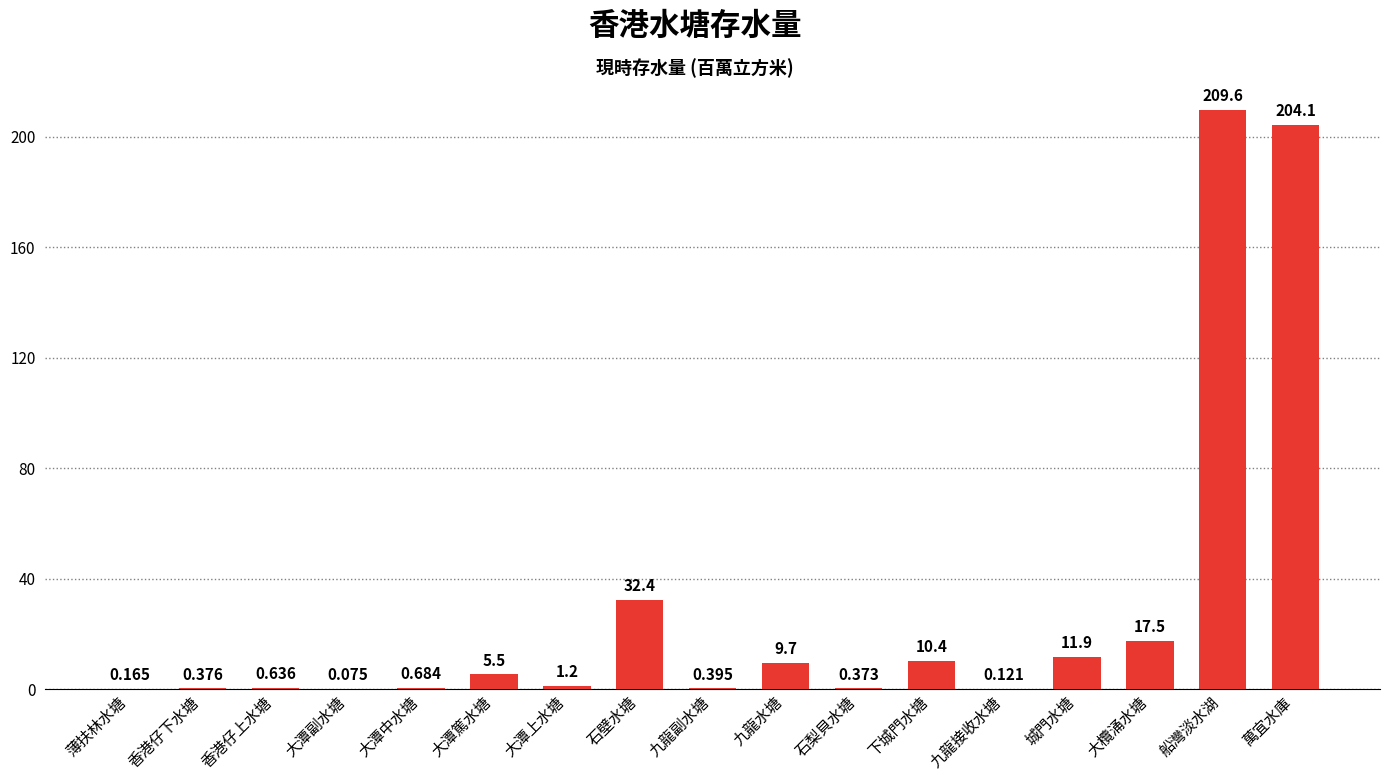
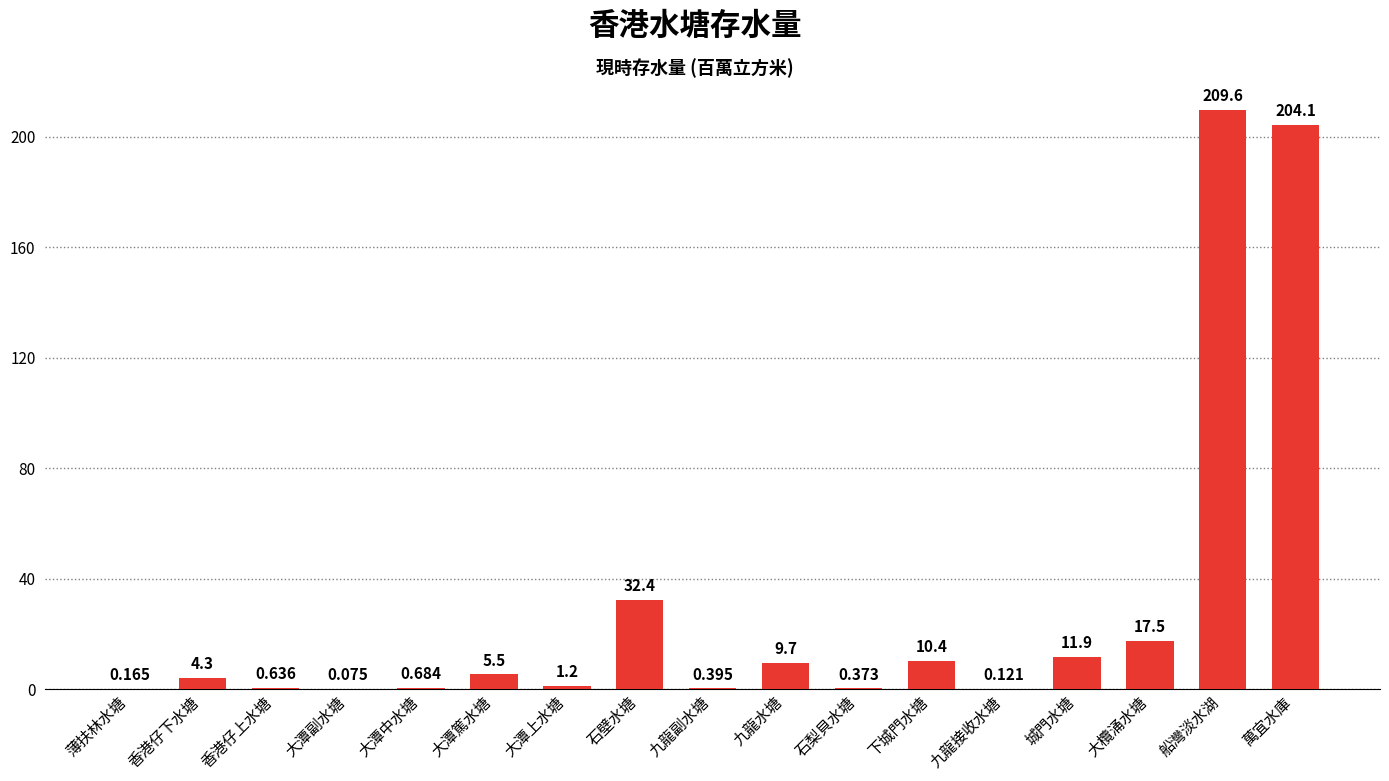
香港仔下水塘: 0.376 -> 4.3
